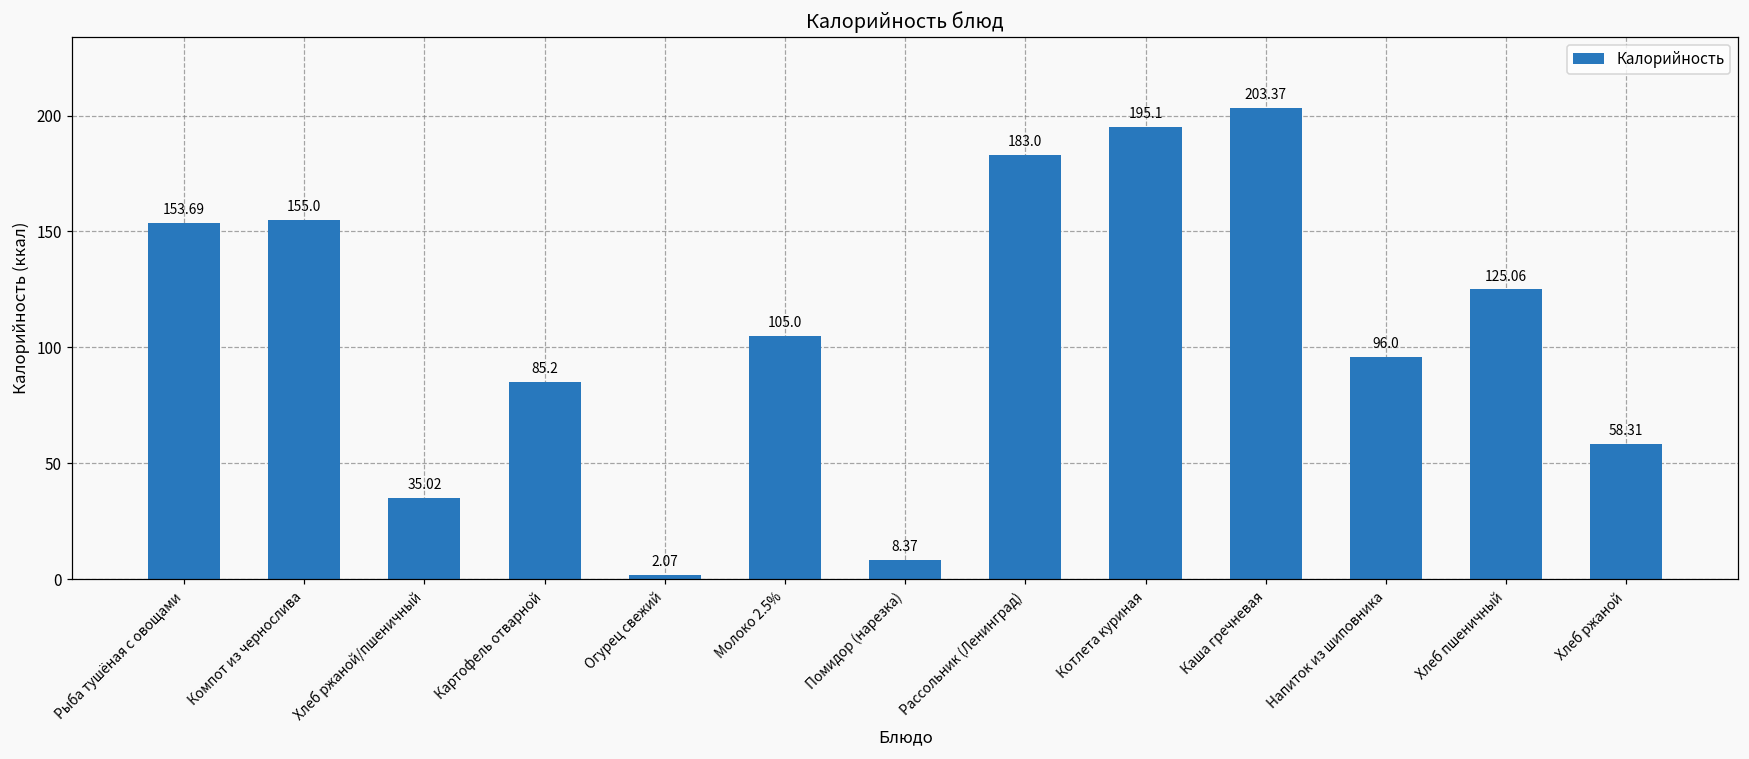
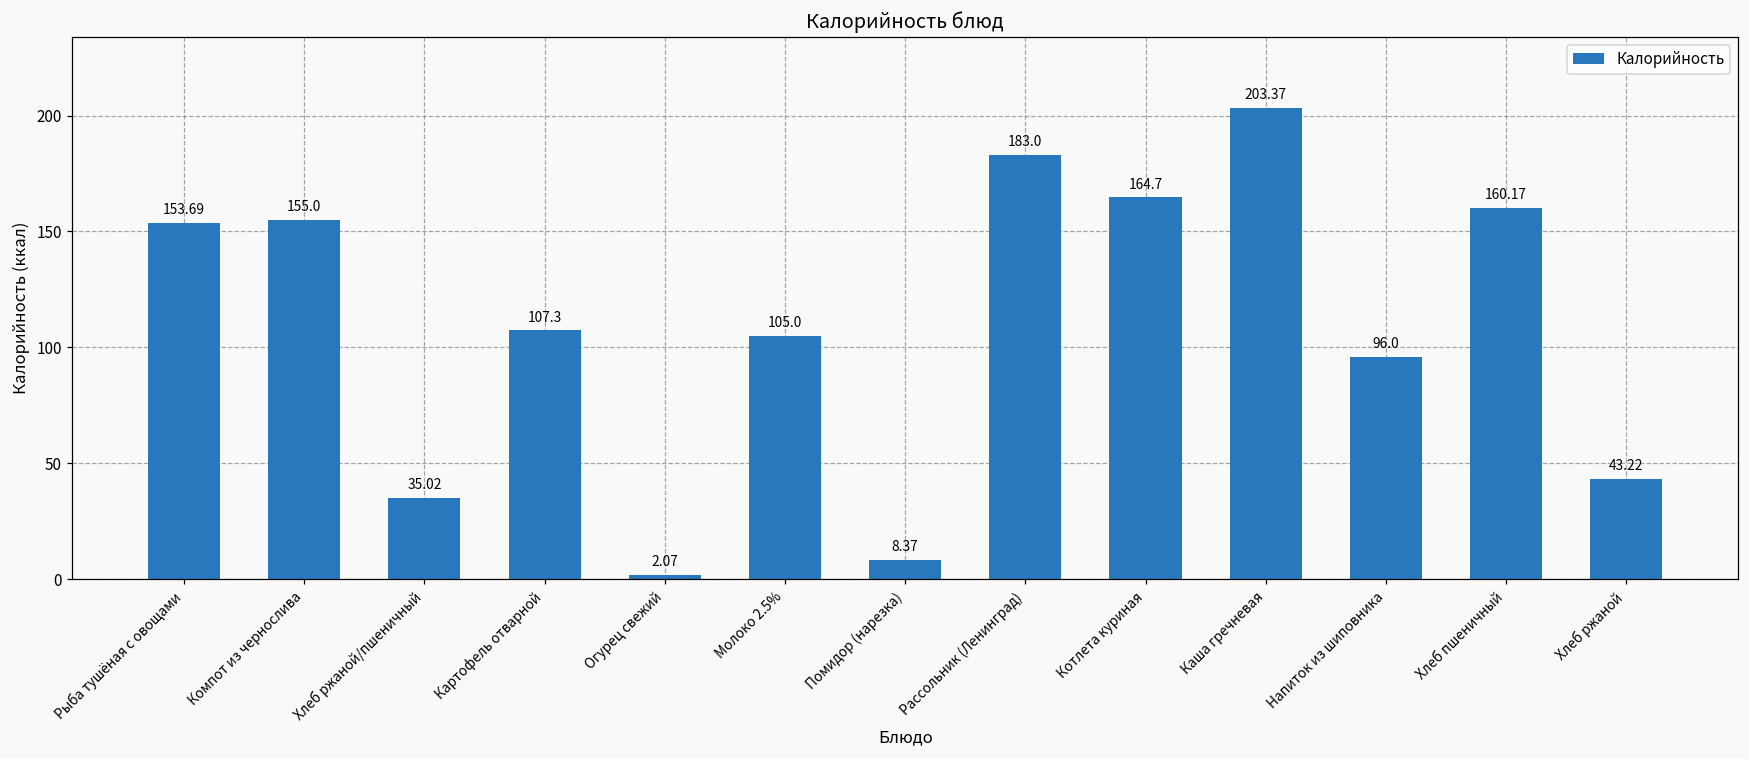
Картофель отварной: 85.2 -> 107.3
Котлета куриная: 195.1 -> 164.7
Хлеб пшеничный: 125.06 -> 160.17
Хлеб ржаной: 58.31 -> 43.22
